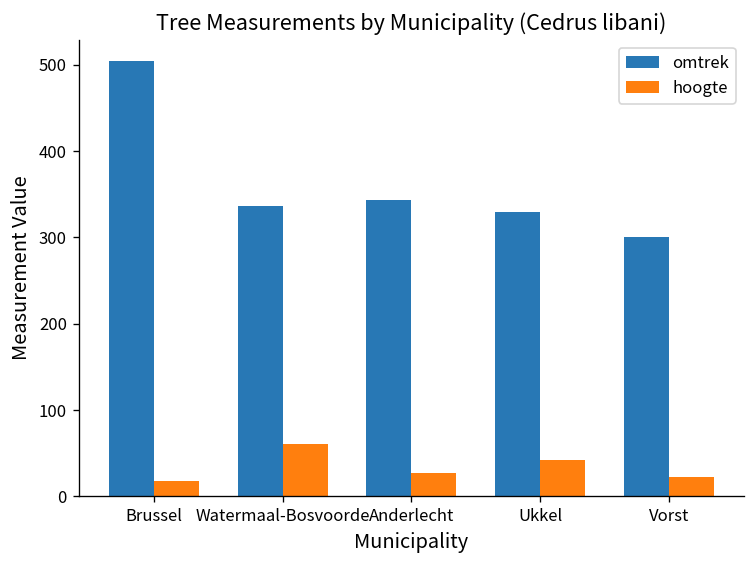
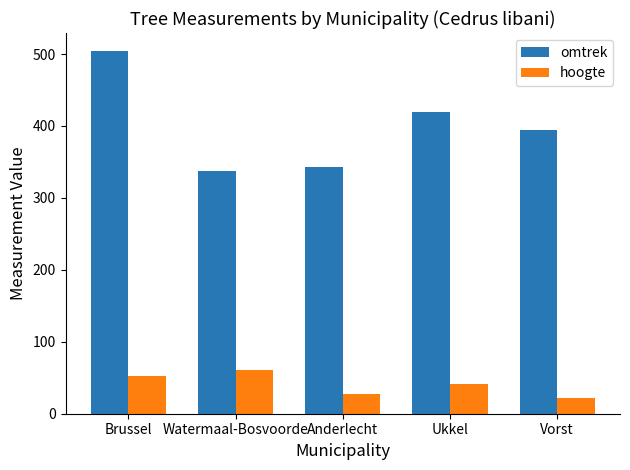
hoogte, Brussel: 20 -> 50
omtrek, Ukkel: 330 -> 420
omtrek, Vorst: 300 -> 390
